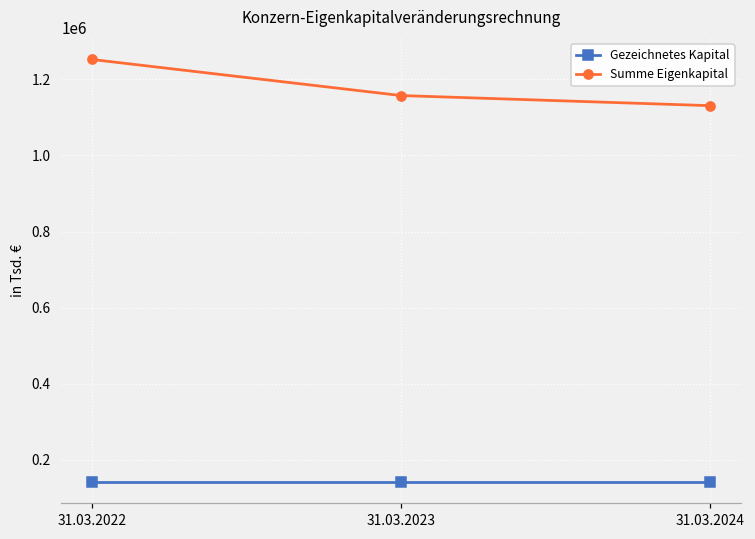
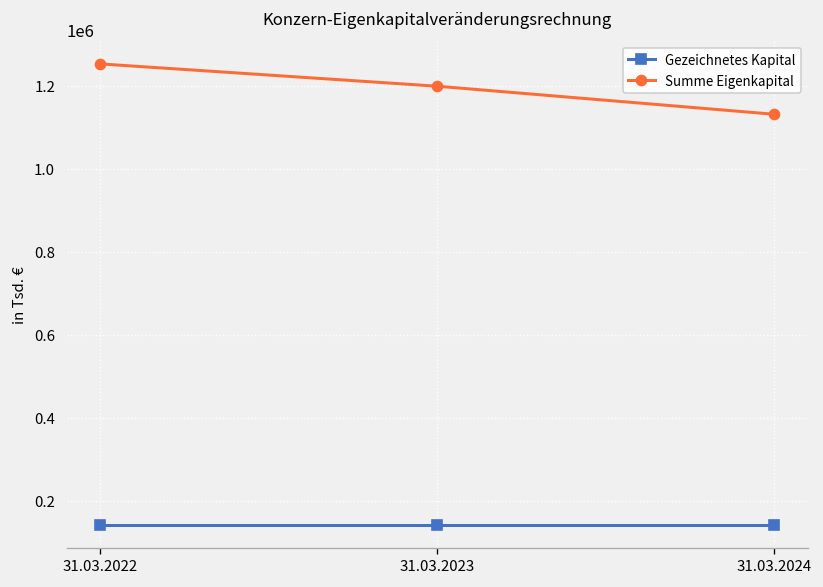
Summe Eigenkapital, 31.03.2023: 1160000 -> 1200000
